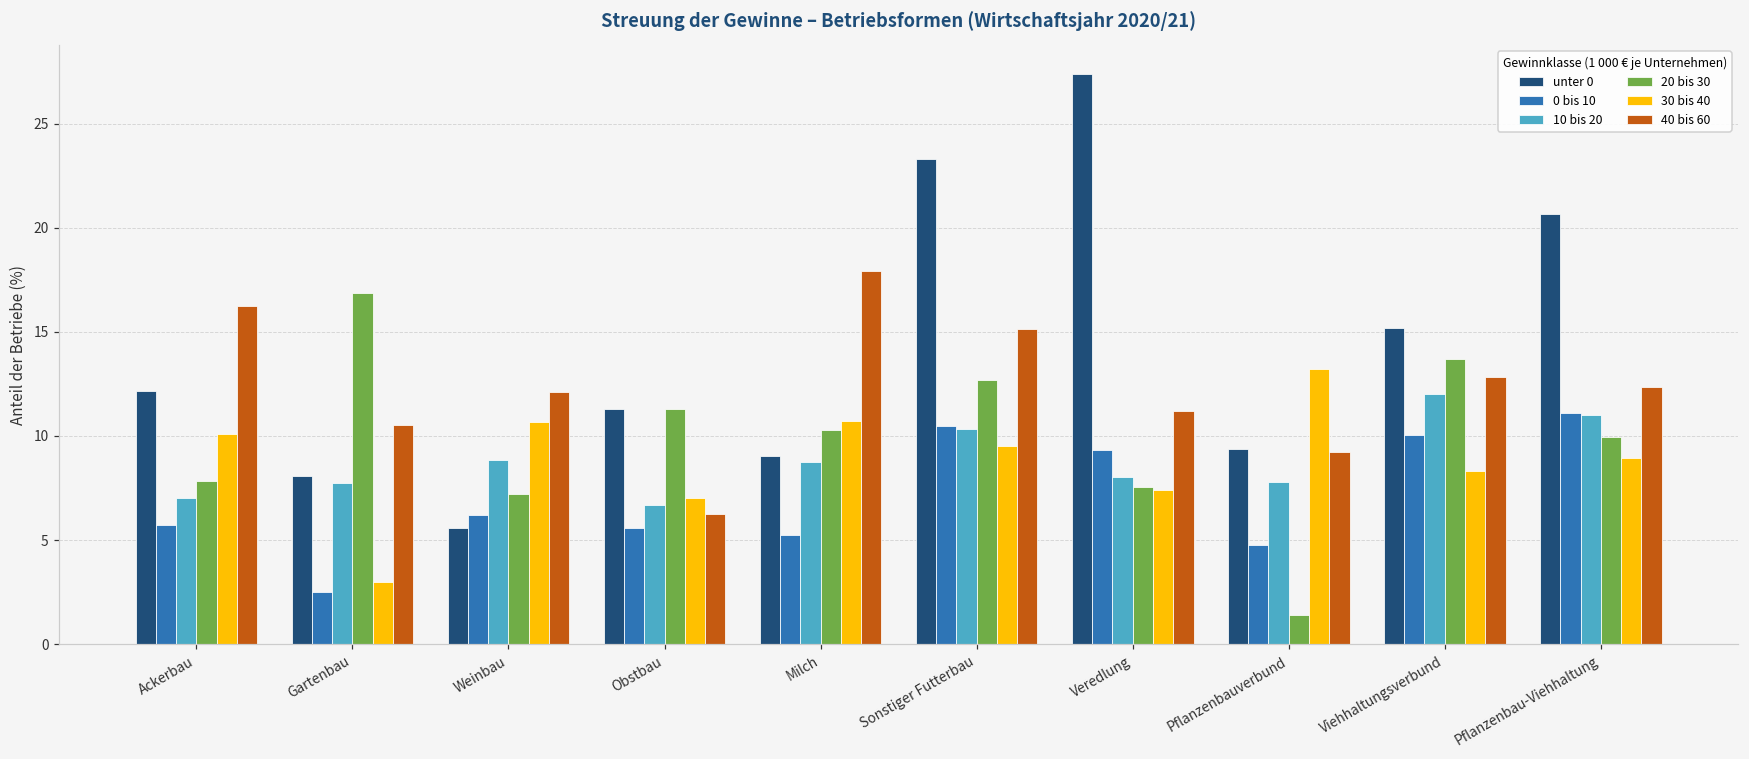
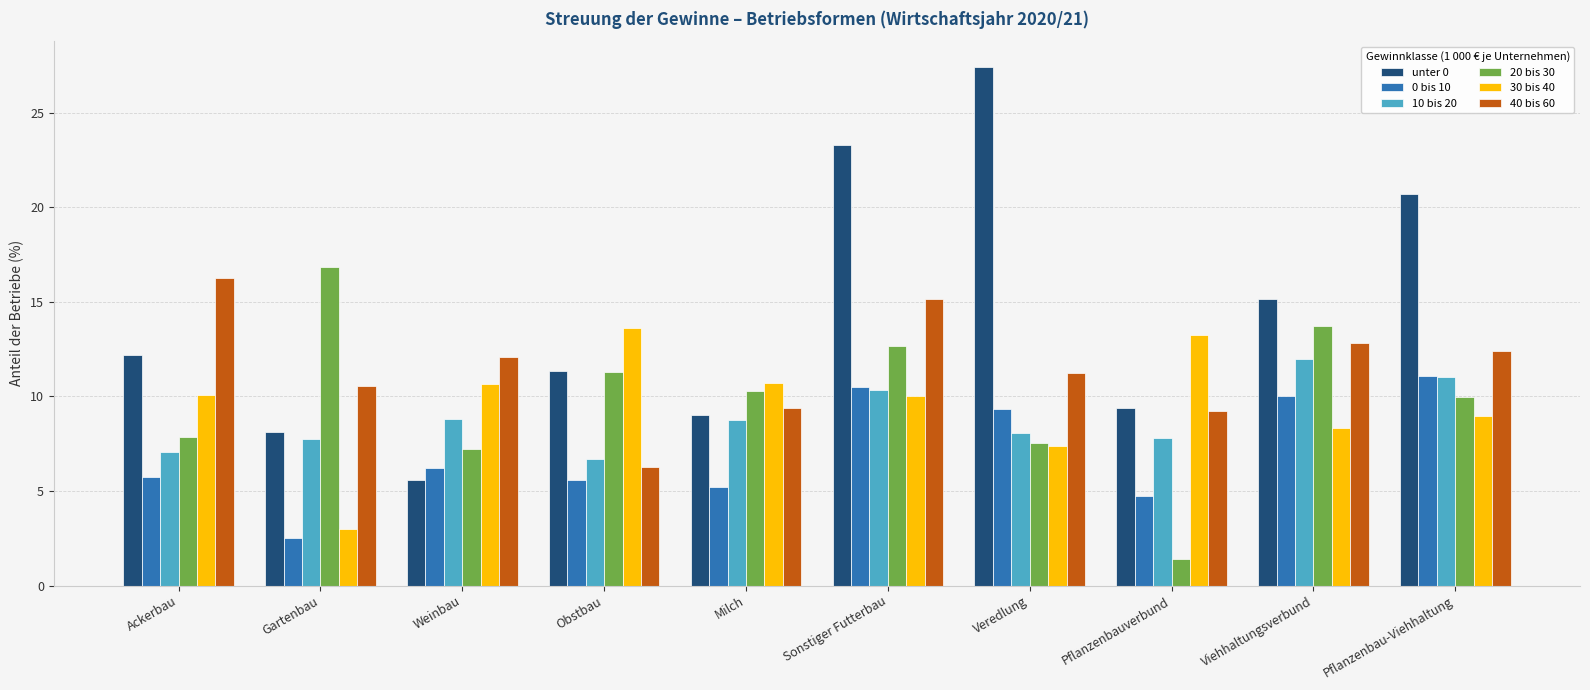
30 bis 40, Obstbau: 7.0 -> 13.6
40 bis 60, Milch: 17.9 -> 9.4
30 bis 40, Sonstiger Futterbau: 9.5 -> 10.0
